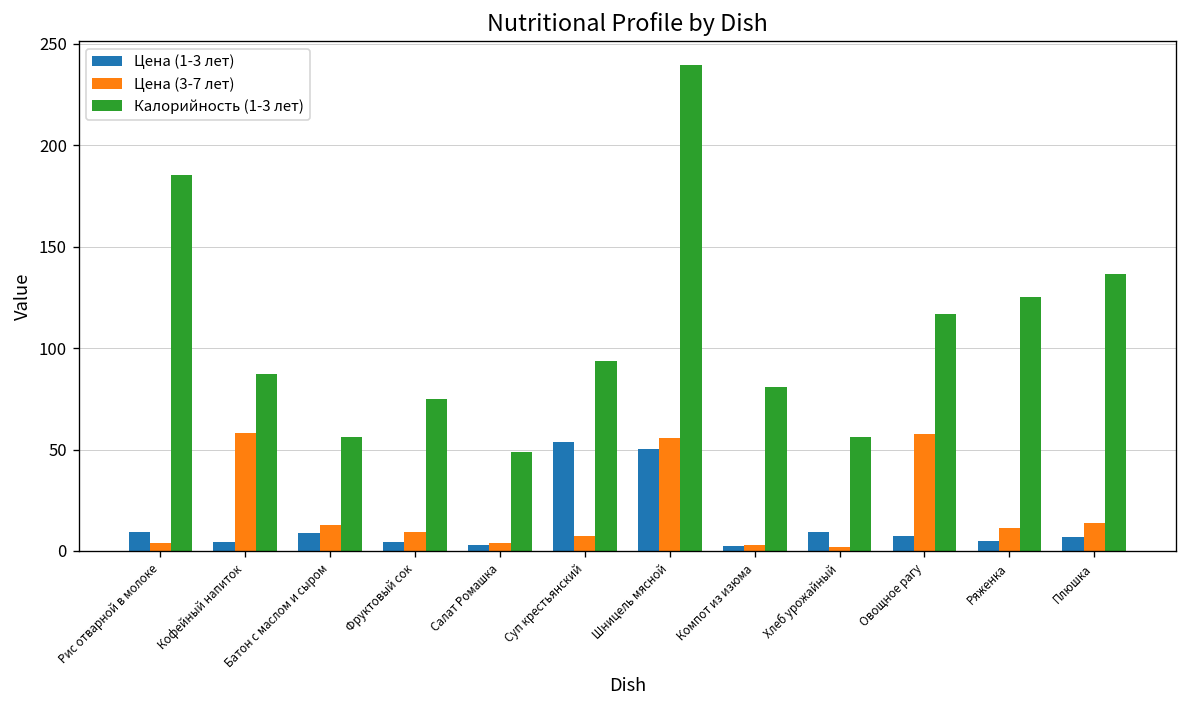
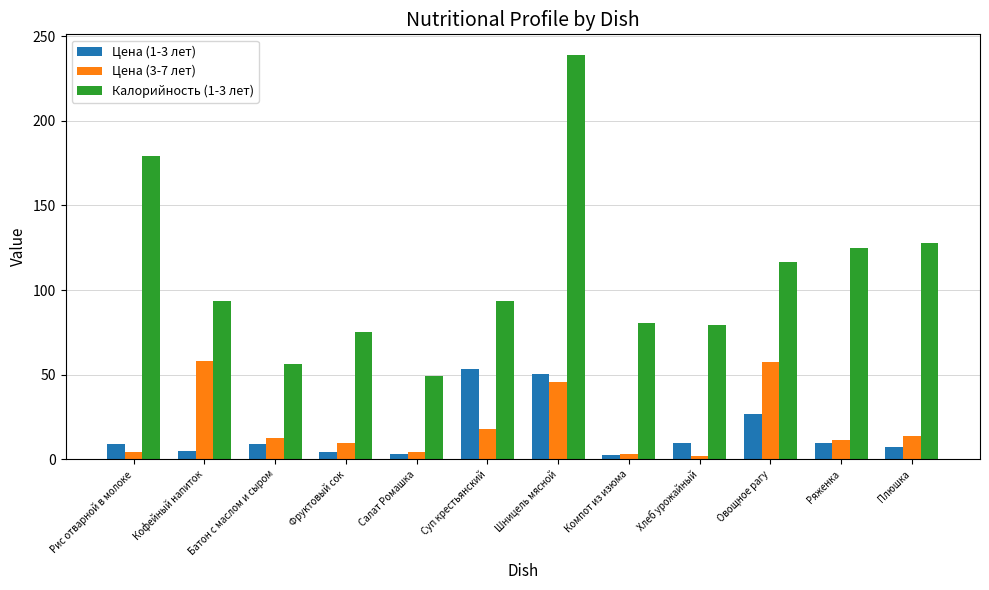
Калорийность (1-3 лет), Рис отварной в молоке: 185 -> 180
Калорийность (1-3 лет), Кофейный напиток: 87 -> 94
Цена (3-7 лет), Суп крестьянский: 7 -> 18
Цена (3-7 лет), Шницель мясной: 56 -> 45
Калорийность (1-3 лет), Хлеб урожайный: 56 -> 79
Цена (1-3 лет), Овощное рагу: 8 -> 27
Цена (1-3 лет), Ряженка: 5 -> 10
Калорийность (1-3 лет), Плюшка: 137 -> 128
